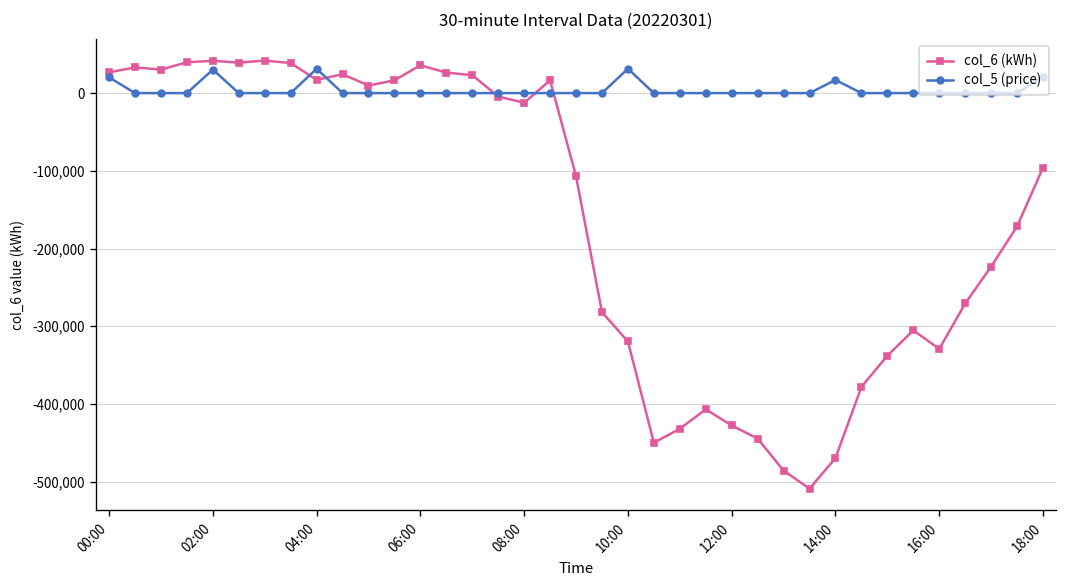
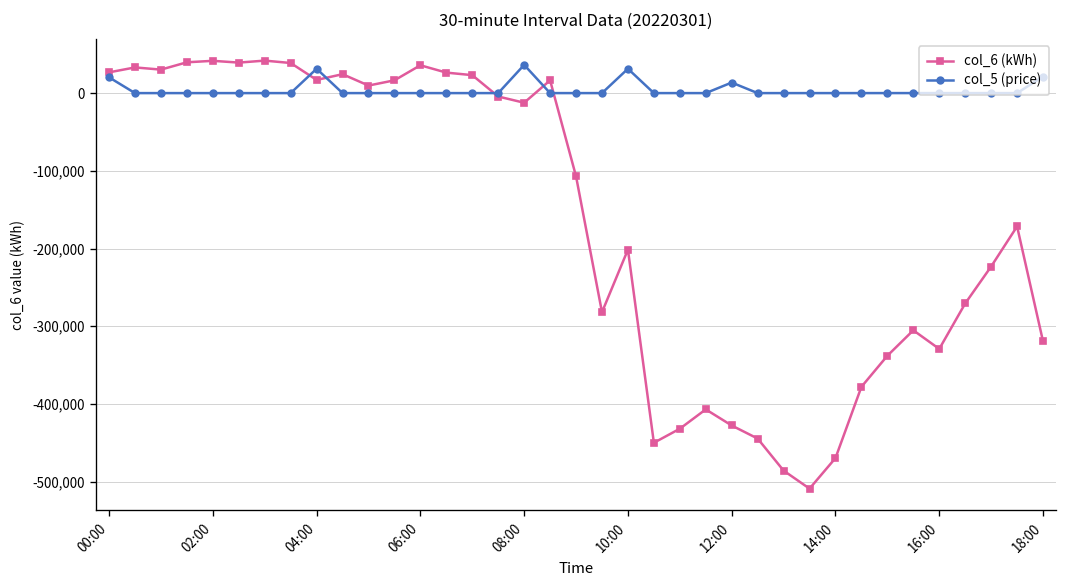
col_5 (price), 02:00: 30,000 -> 0
col_5 (price), 08:00: 0 -> 40,000
col_6 (kWh), 10:00: -320,000 -> -200,000
col_5 (price), 12:00: 0 -> 10,000
col_5 (price), 14:00: 20,000 -> 0
col_6 (kWh), 18:00: -100,000 -> -320,000
